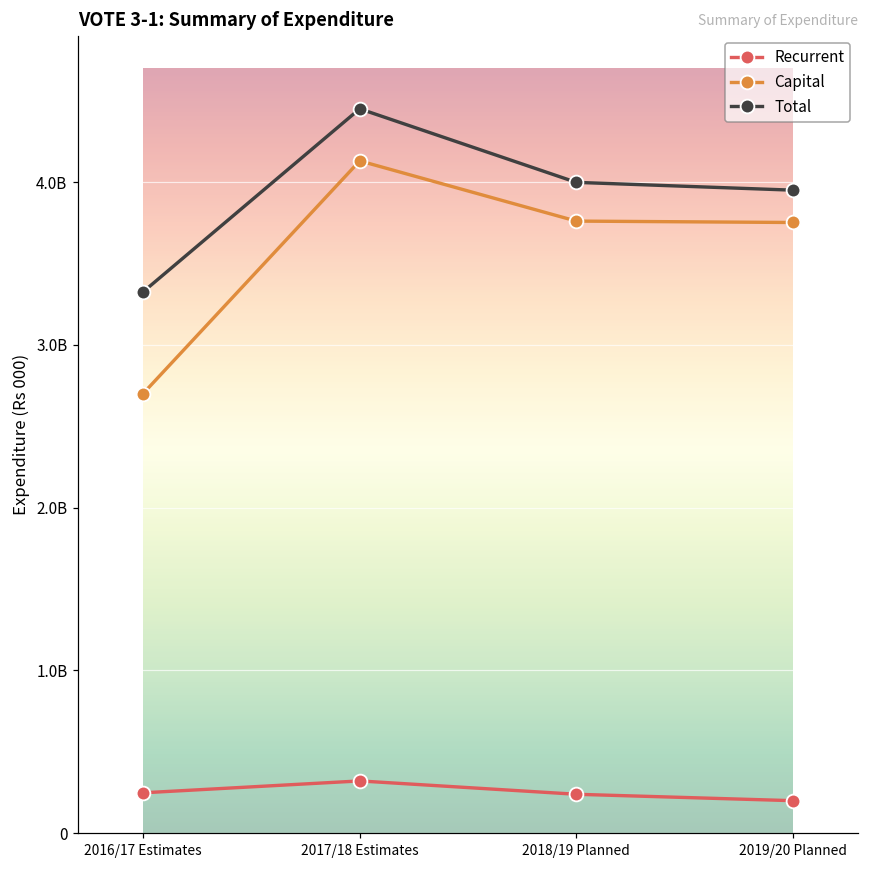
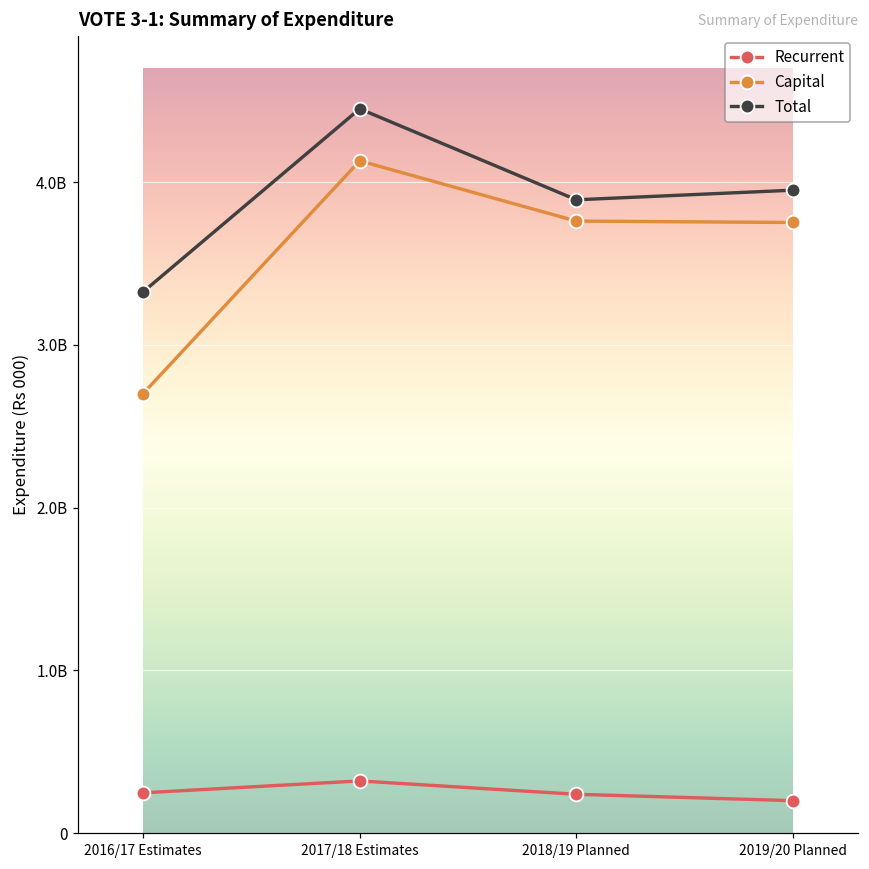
Total, 2018/19 Planned: 4000000000 -> 3890000000
